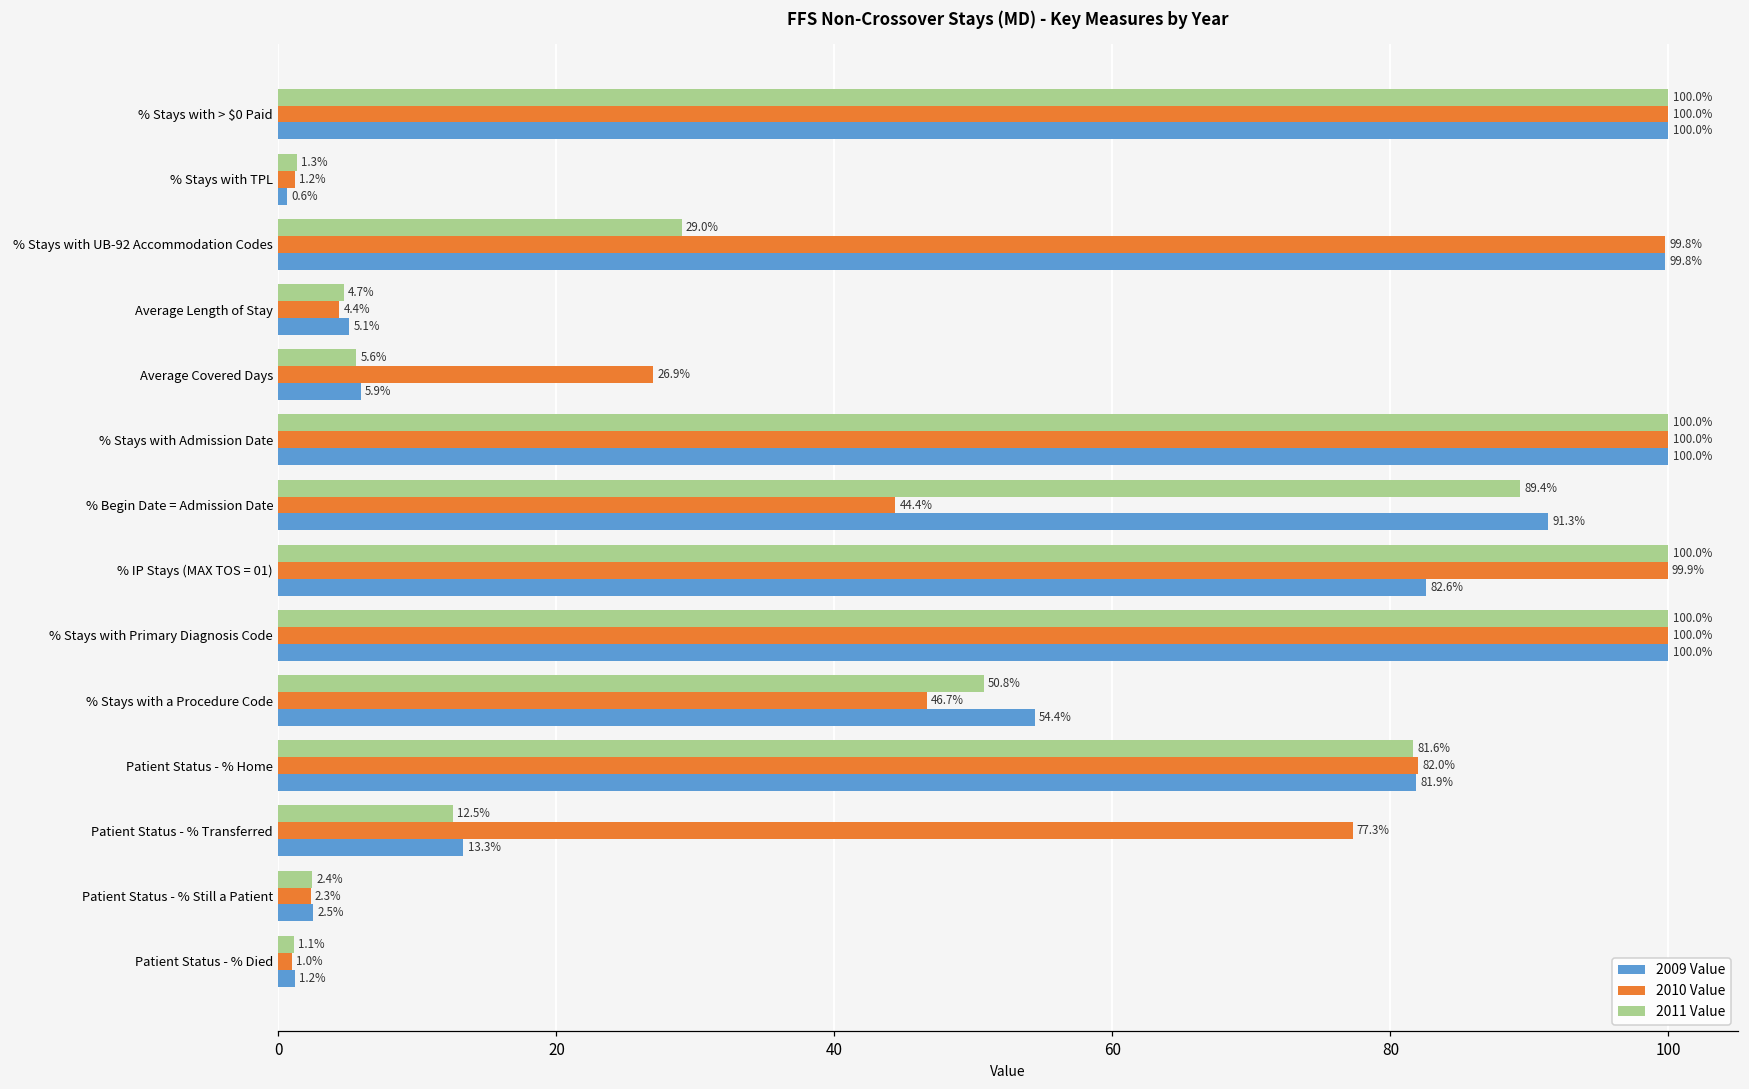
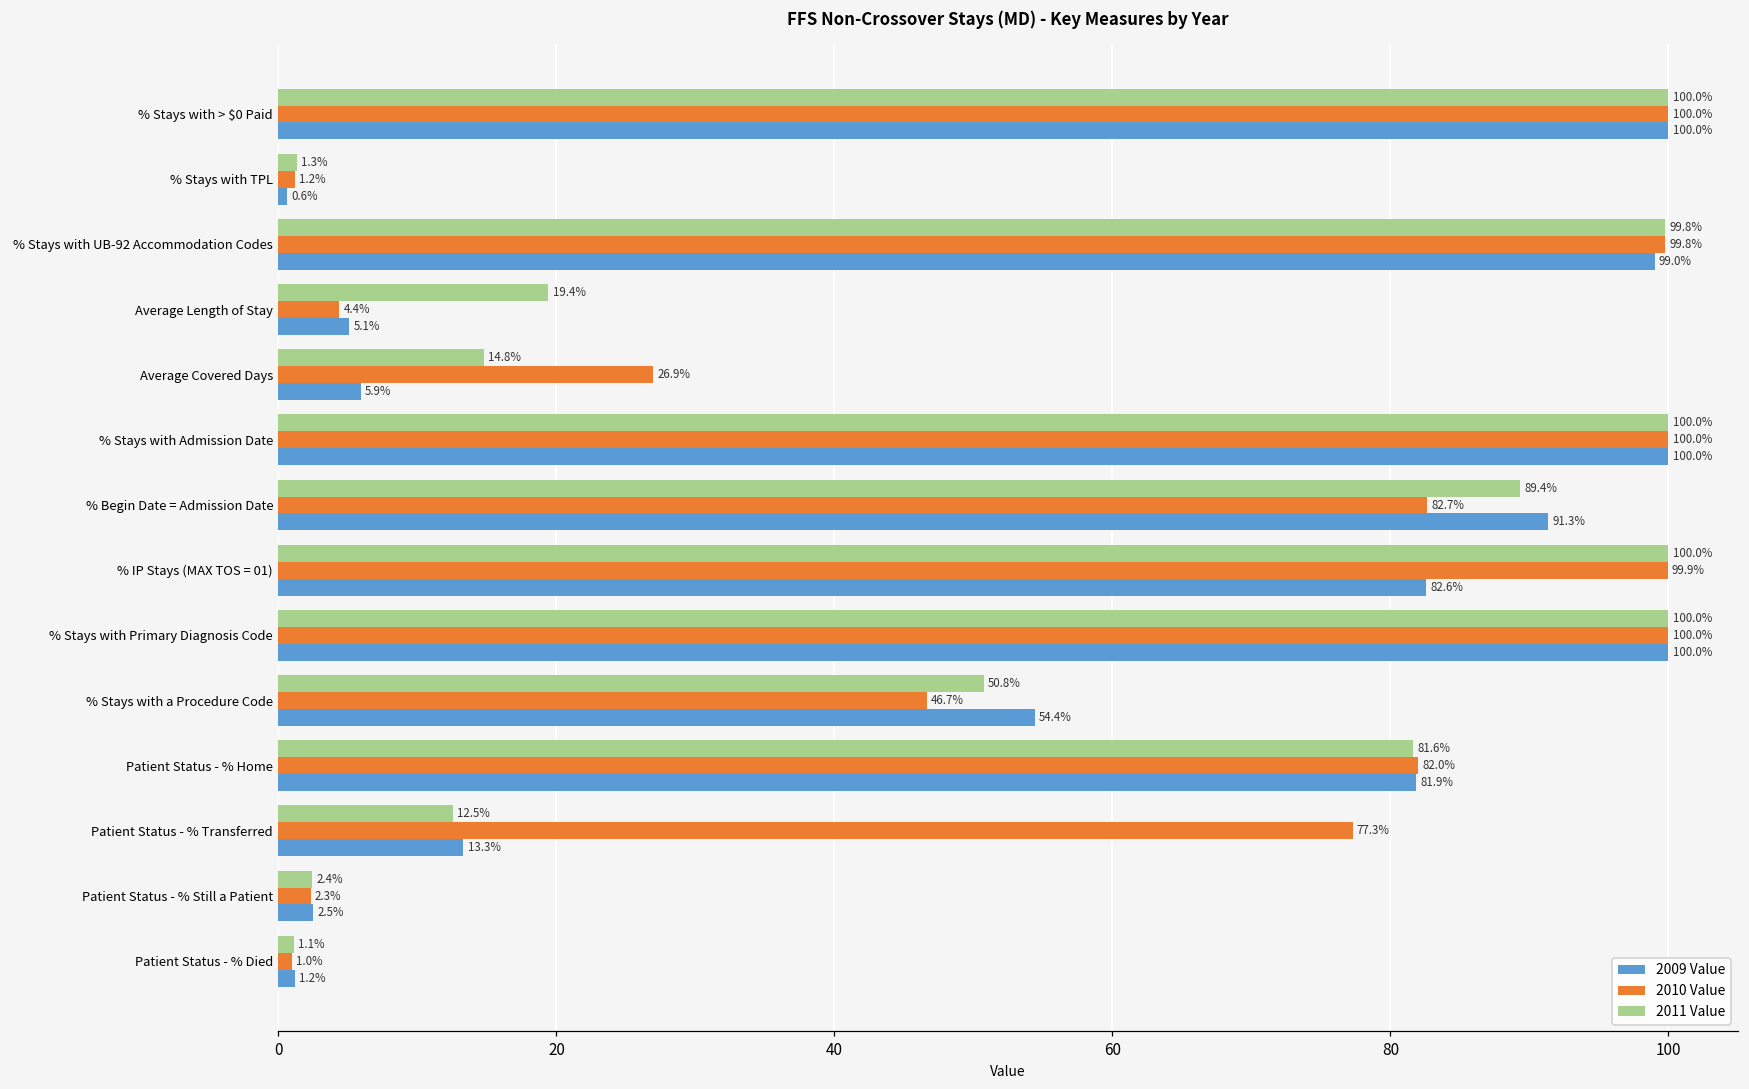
2011 Value, % Stays with UB-92 Accommodation Codes: 29.0% -> 99.8%
2009 Value, % Stays with UB-92 Accommodation Codes: 99.8% -> 99.0%
2011 Value, Average Length of Stay: 4.7% -> 19.4%
2011 Value, Average Covered Days: 5.6% -> 14.8%
2010 Value, % Begin Date = Admission Date: 44.4% -> 82.7%
